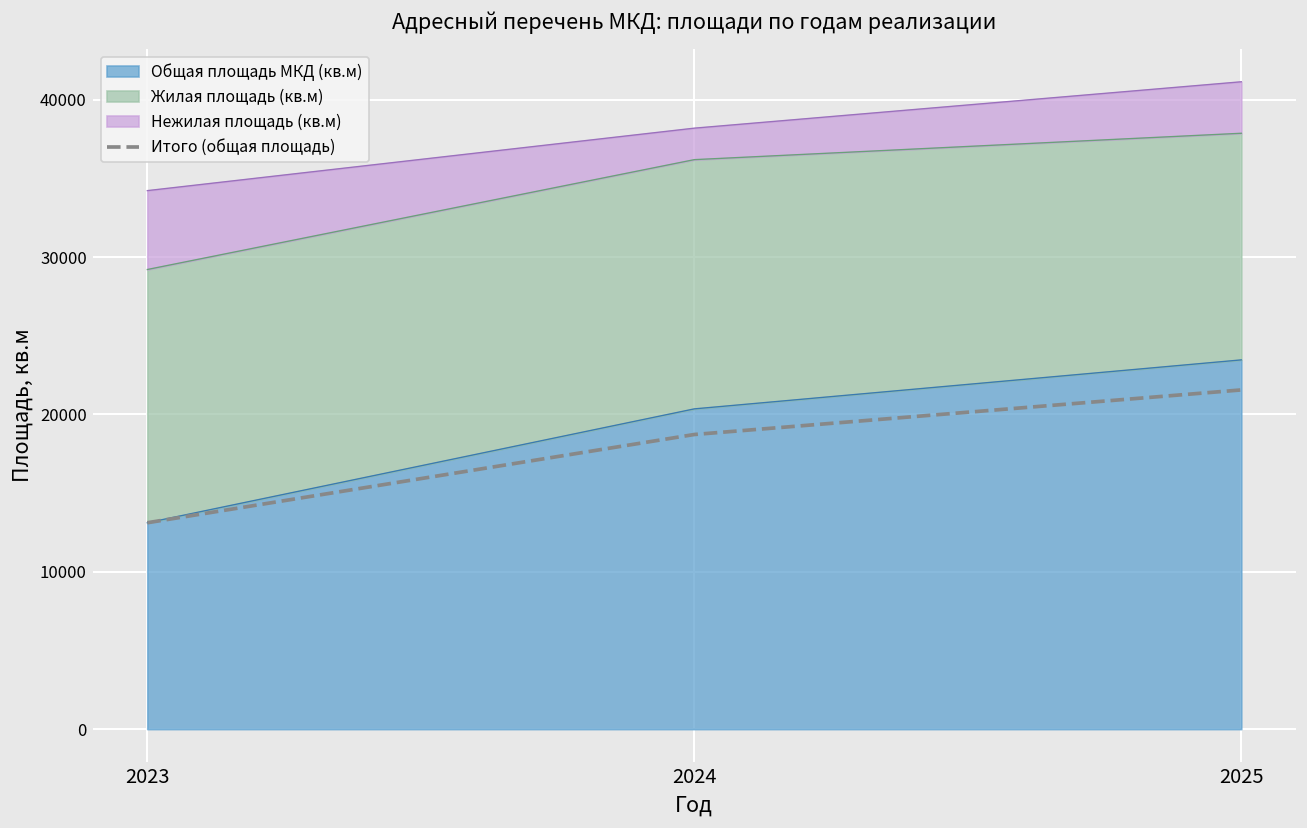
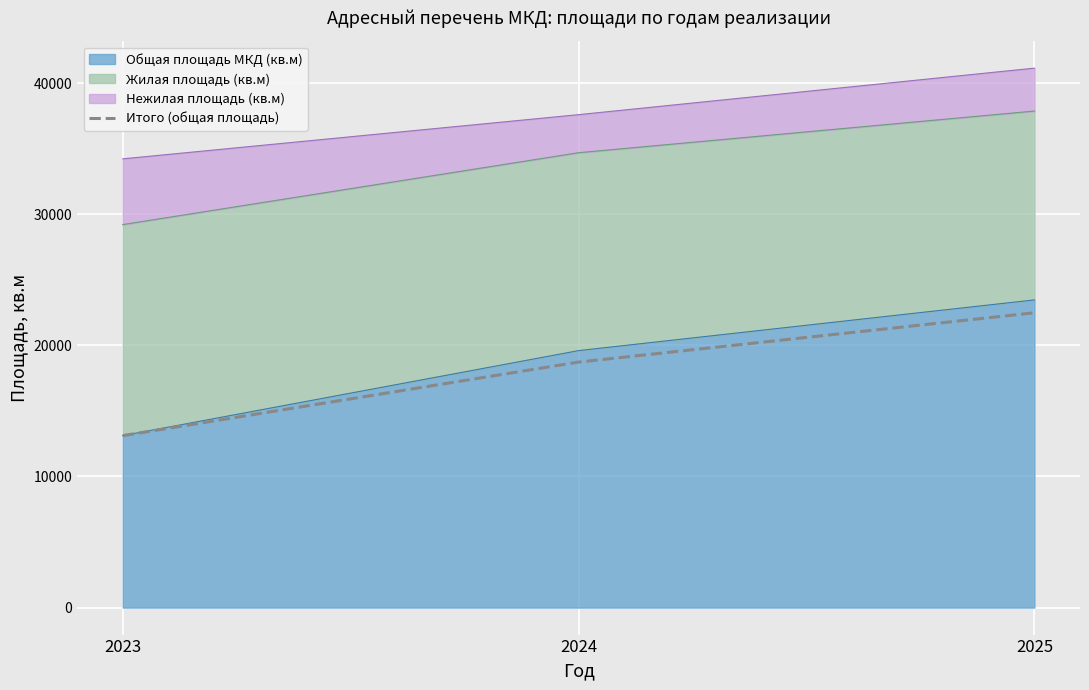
Общая площадь МКД (кв.м), 2024: 20400 -> 19600
Жилая площадь (кв.м), 2024: 15800 -> 15100
Нежилая площадь (кв.м), 2024: 2000 -> 2900
Итого (общая площадь), 2025: 21600 -> 22500
